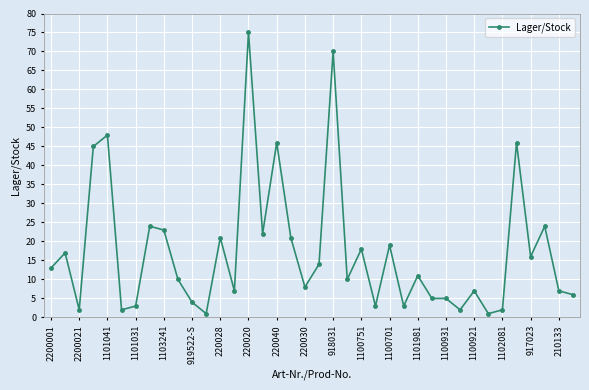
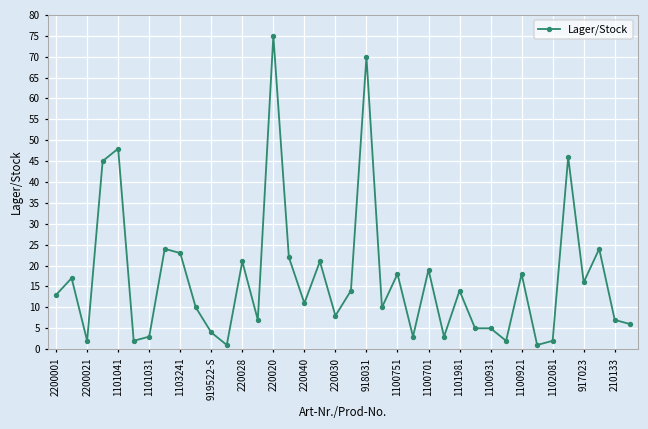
220040: 46 -> 11
1101981: 11 -> 14
1100921: 7 -> 18
